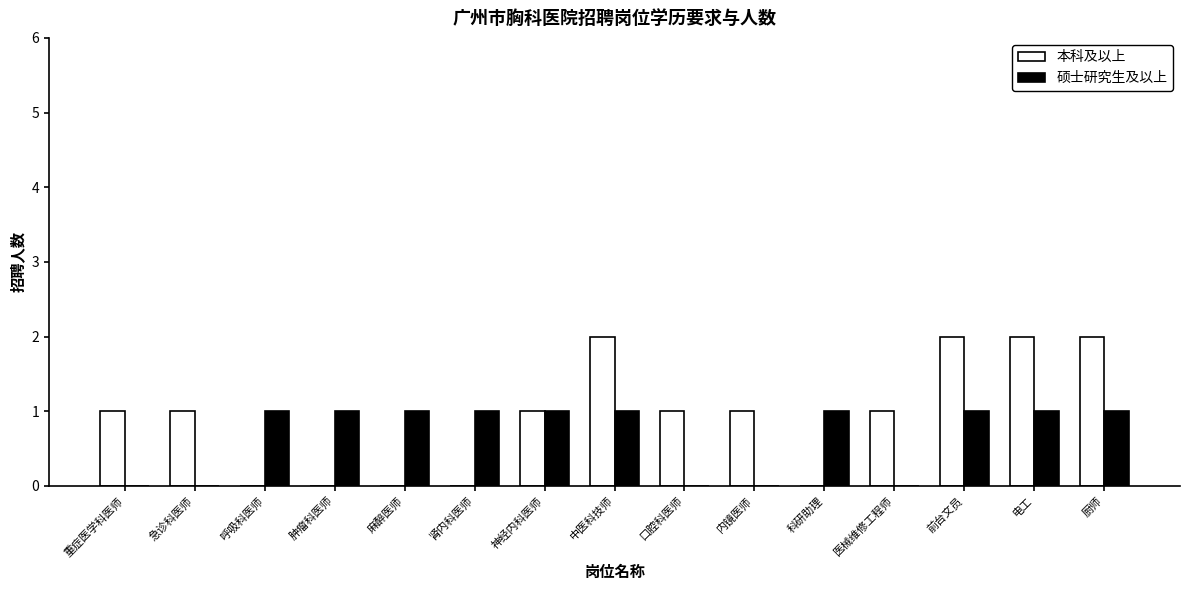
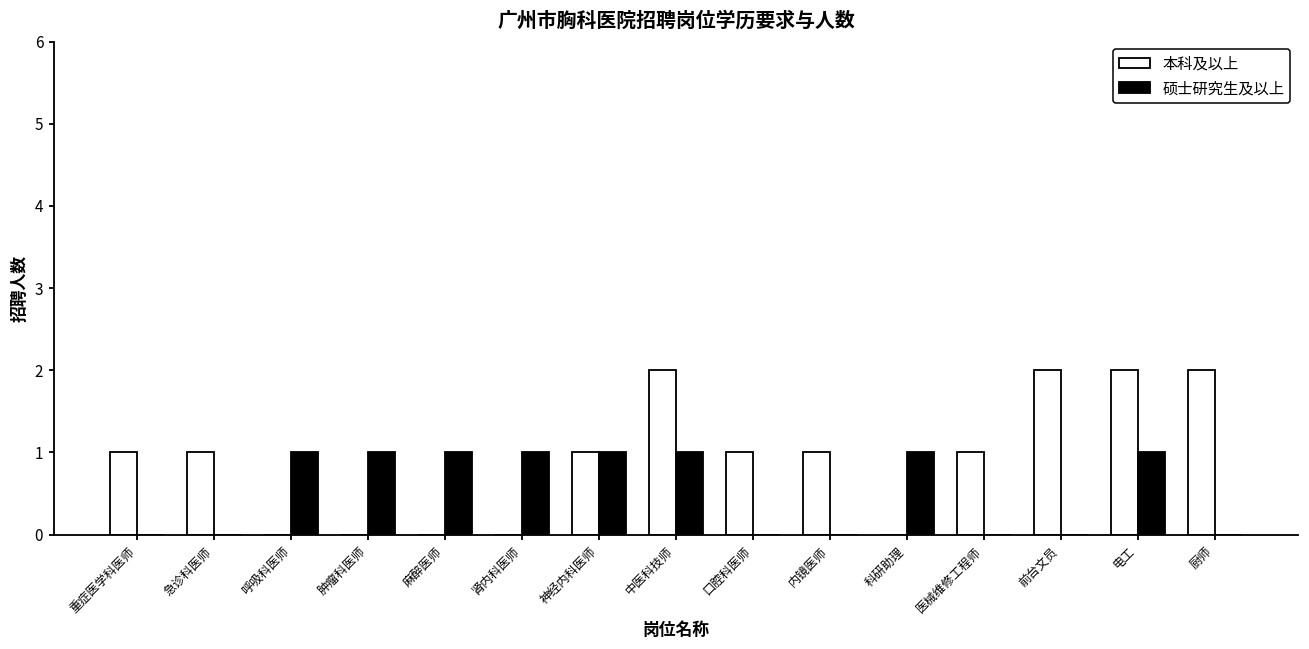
硕士研究生及以上, 前台文员: 1 -> 0
硕士研究生及以上, 厨师: 1 -> 0
